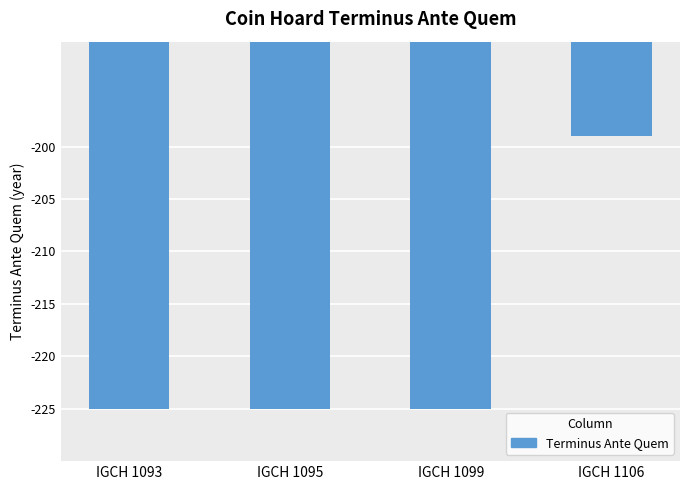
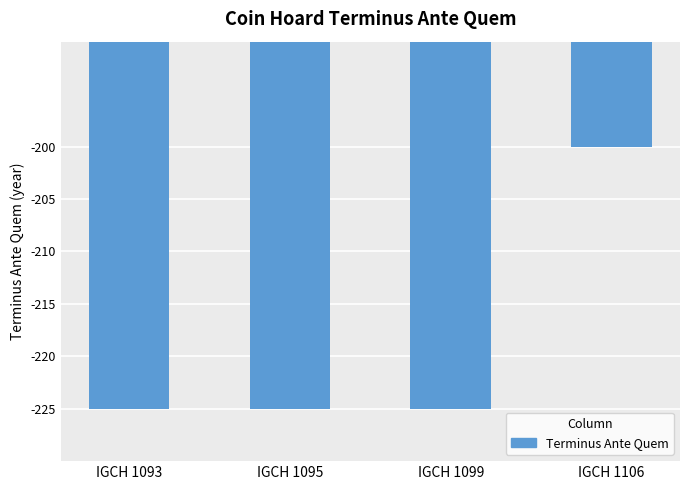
IGCH 1106: -199 -> -200
